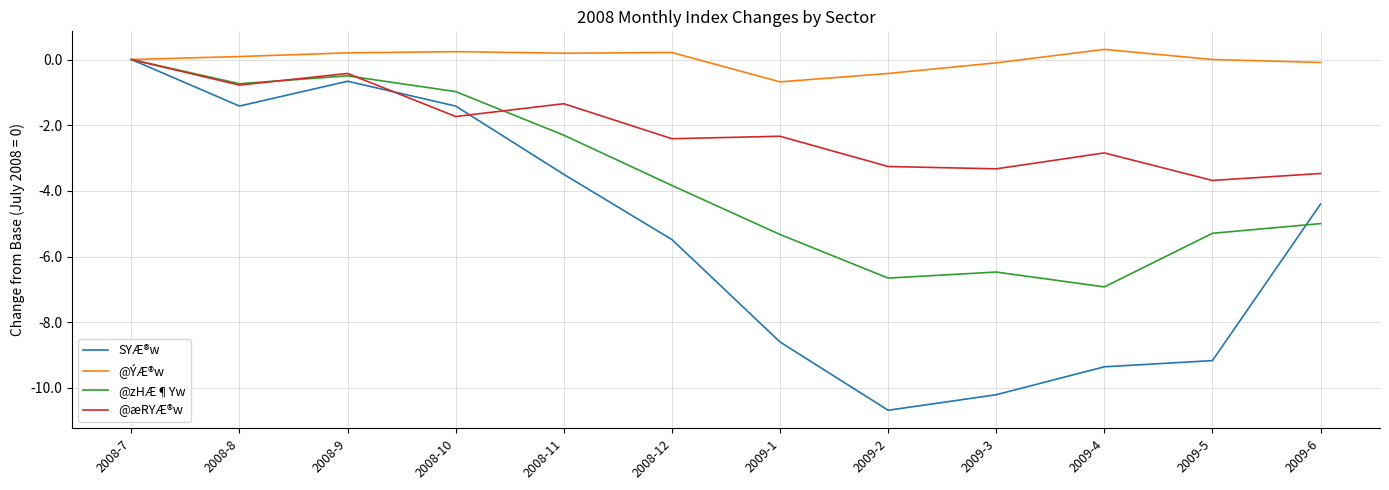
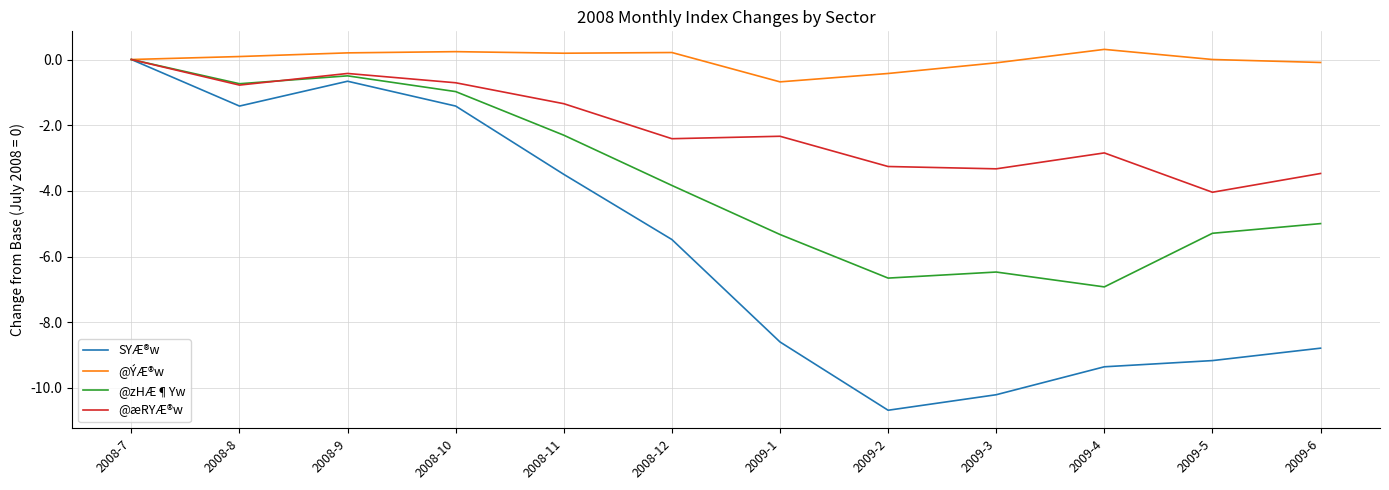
@æRYÆ®w, 2008-10: -1.7 -> -0.7
@æRYÆ®w, 2009-5: -3.7 -> -4.0
SYÆ®w, 2009-6: -4.4 -> -8.8
